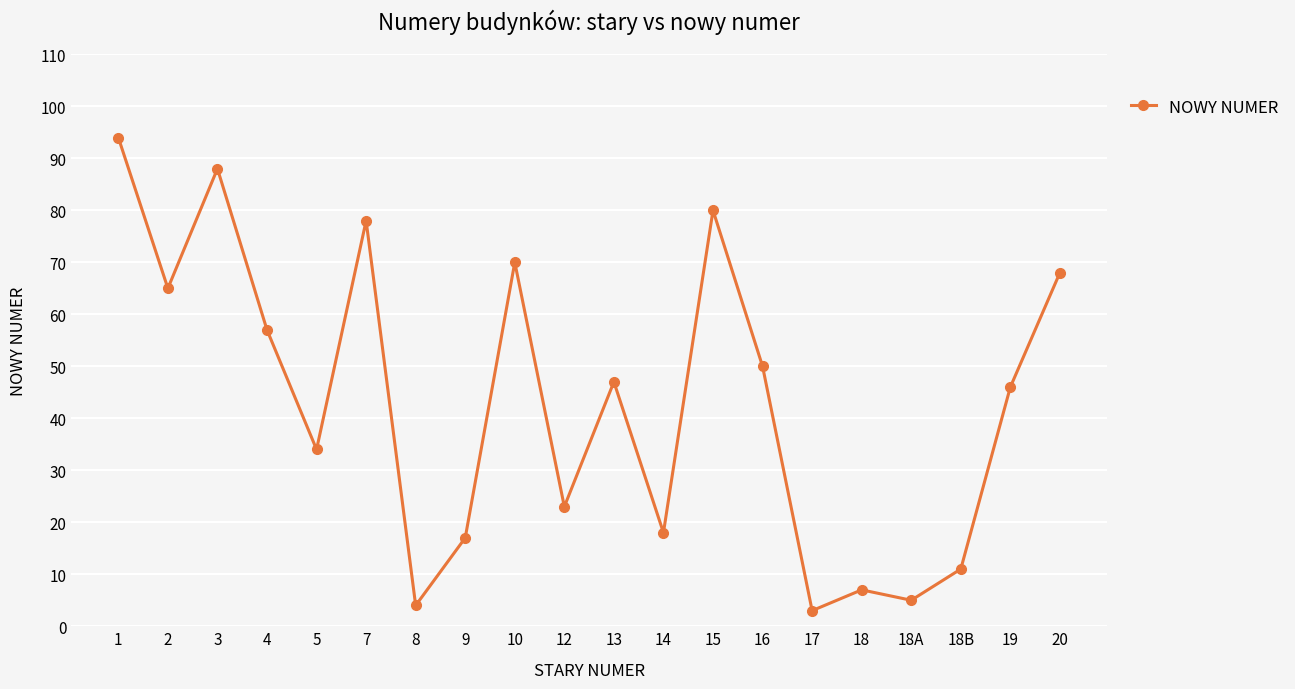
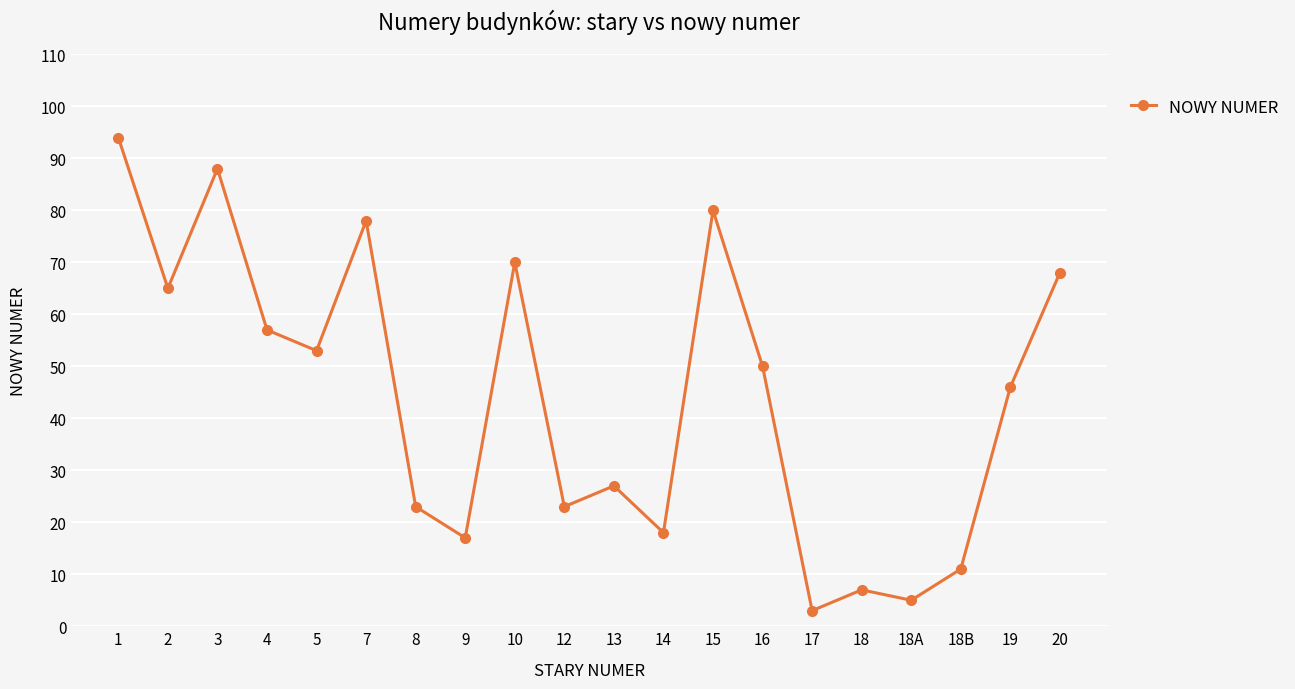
5: 34 -> 53
8: 4 -> 23
13: 47 -> 27
